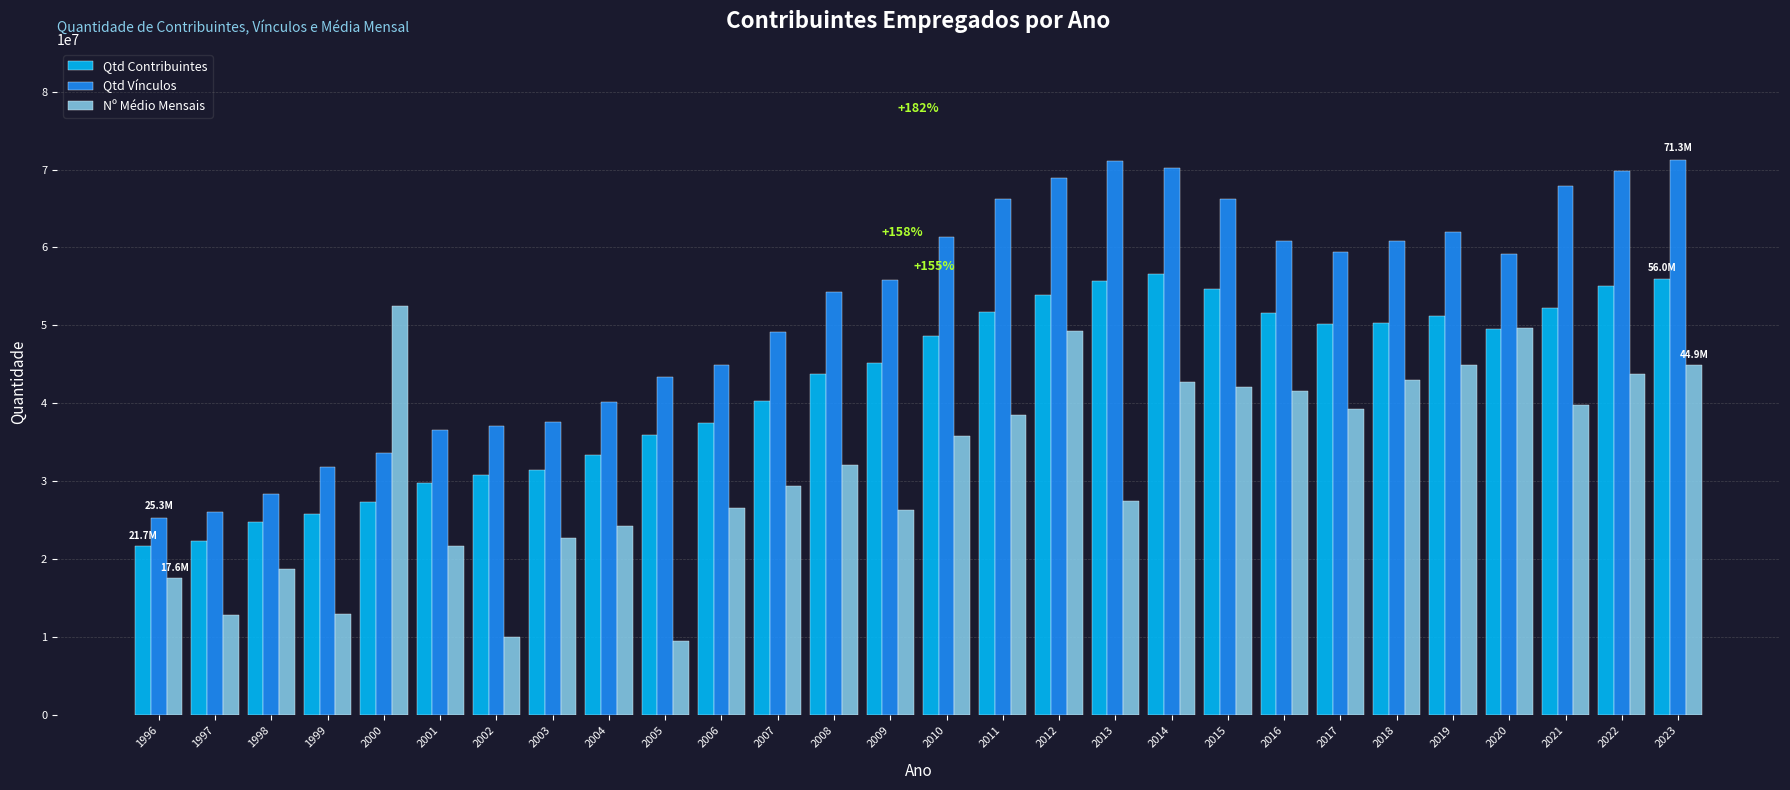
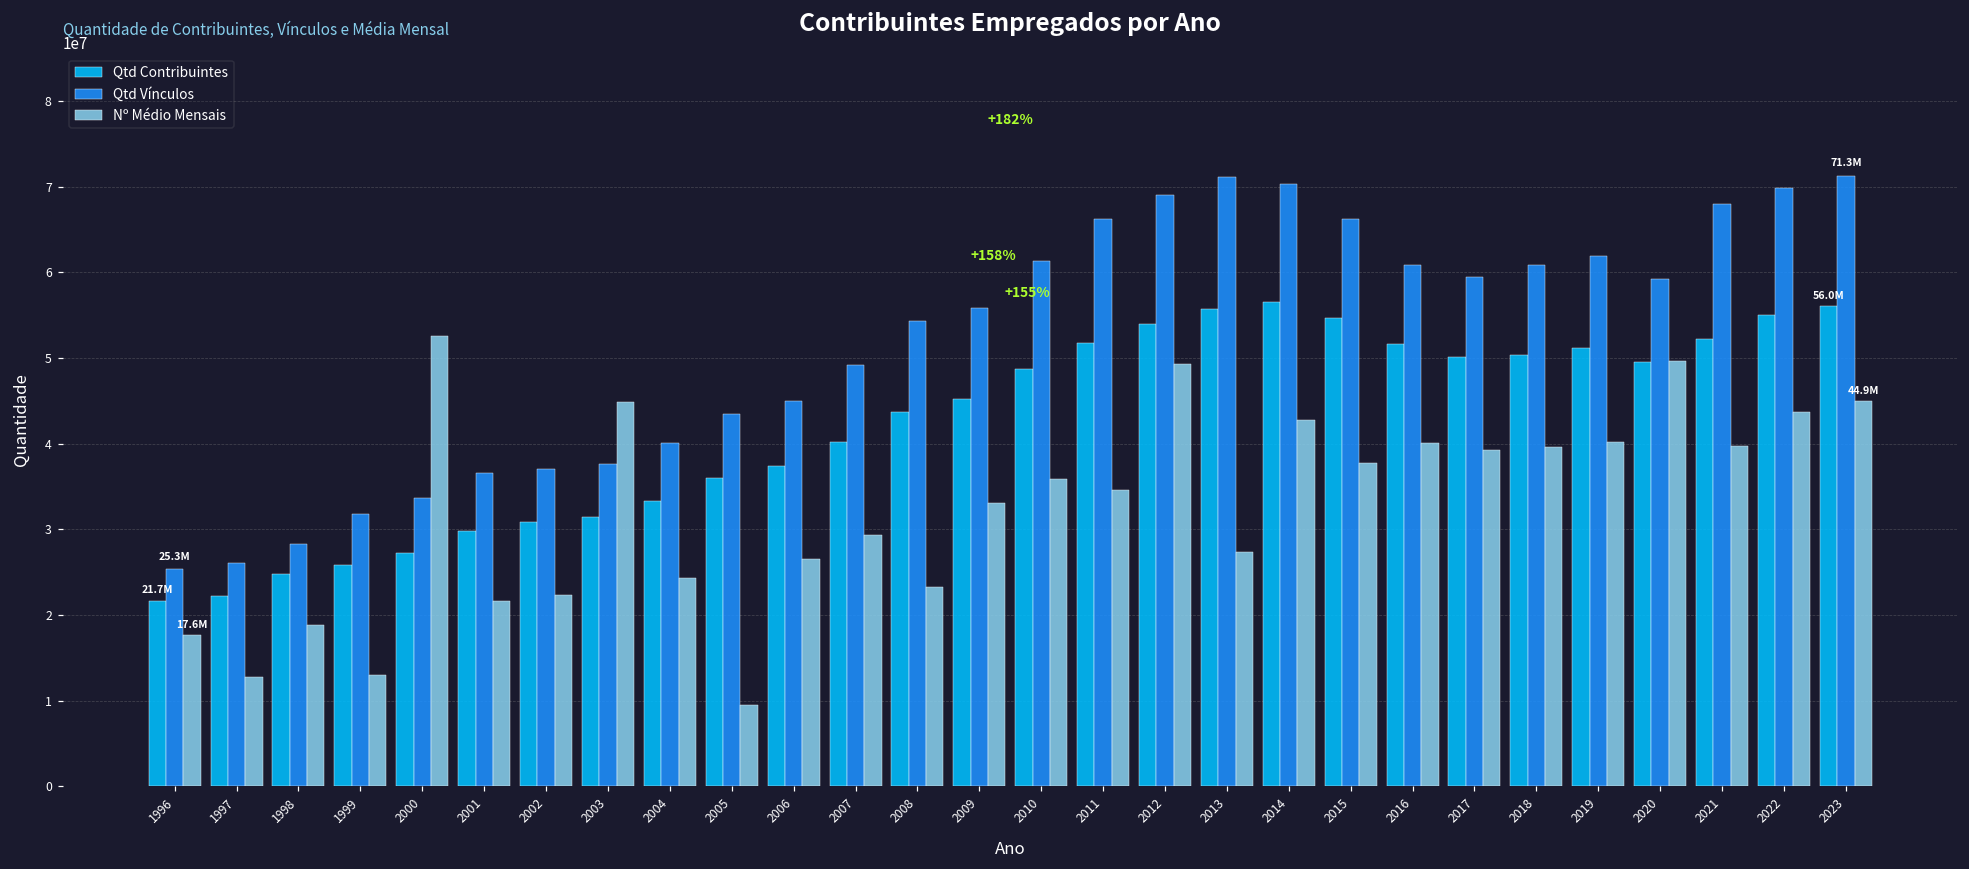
Nº Médio Mensais, 2002: 10000000 -> 22000000
Nº Médio Mensais, 2003: 23000000 -> 45000000
Nº Médio Mensais, 2008: 32000000 -> 23000000
Nº Médio Mensais, 2009: 26000000 -> 33000000
Nº Médio Mensais, 2011: 38000000 -> 35000000
Nº Médio Mensais, 2015: 42000000 -> 38000000
Nº Médio Mensais, 2016: 42000000 -> 40000000
Nº Médio Mensais, 2018: 43000000 -> 40000000
Nº Médio Mensais, 2019: 45000000 -> 40000000
